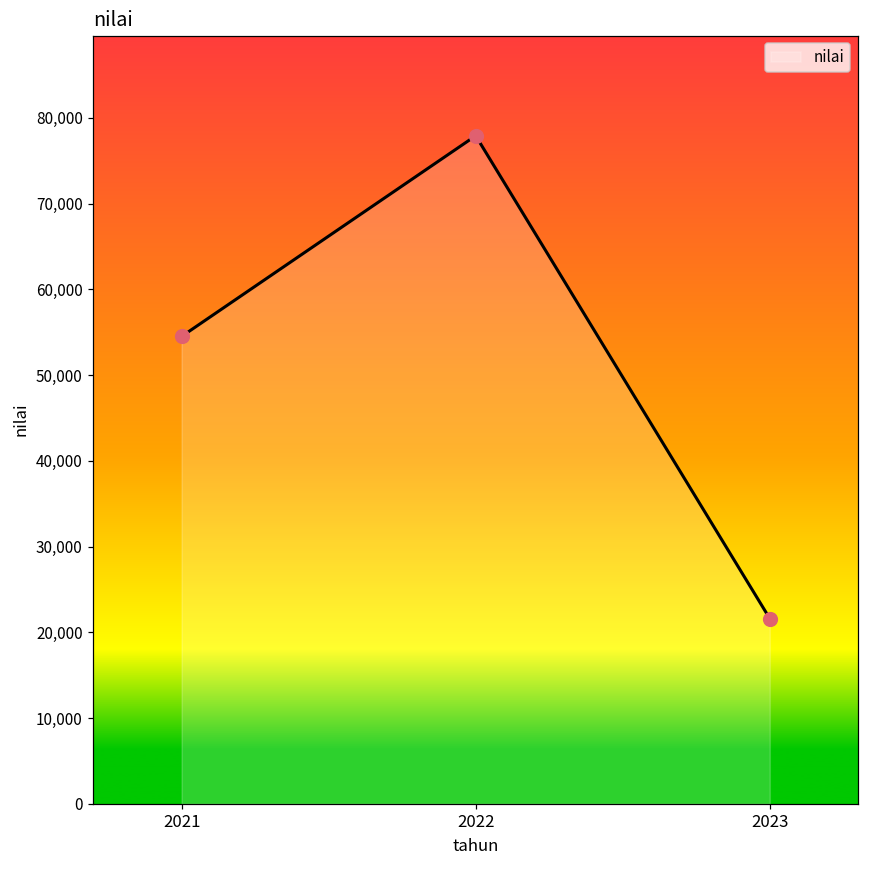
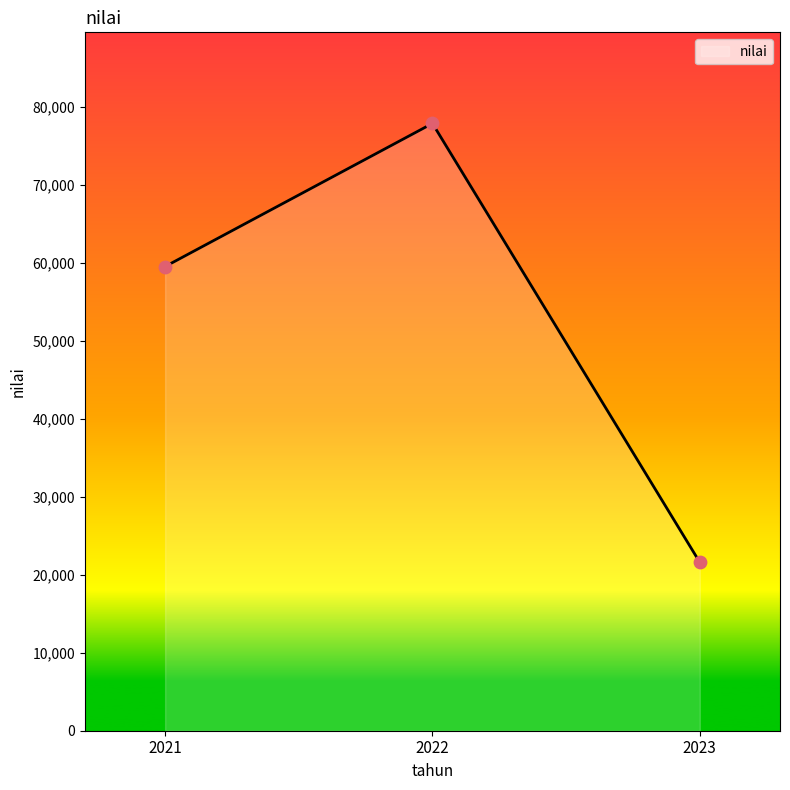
2021: 55,000 -> 60,000
